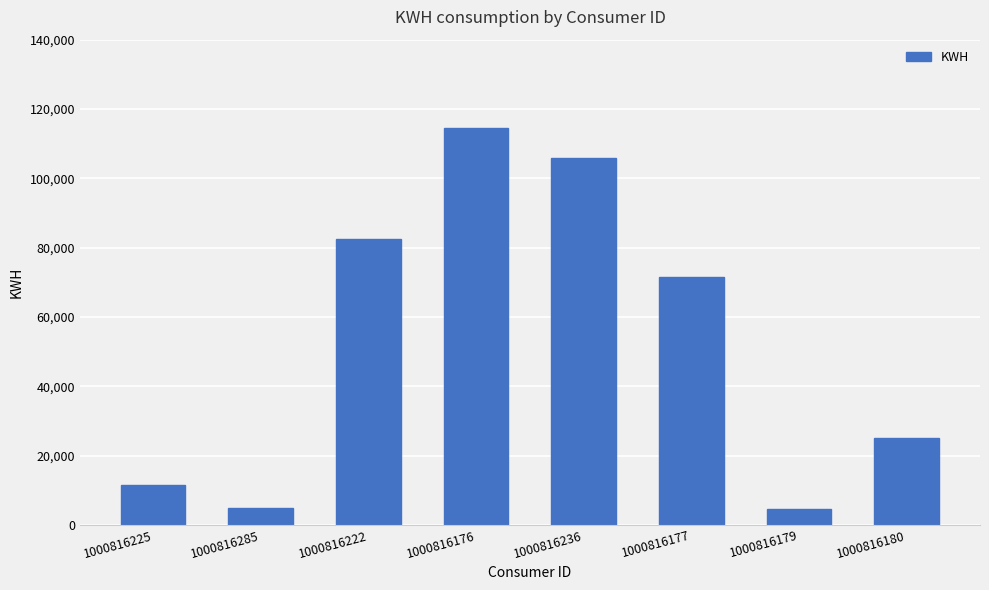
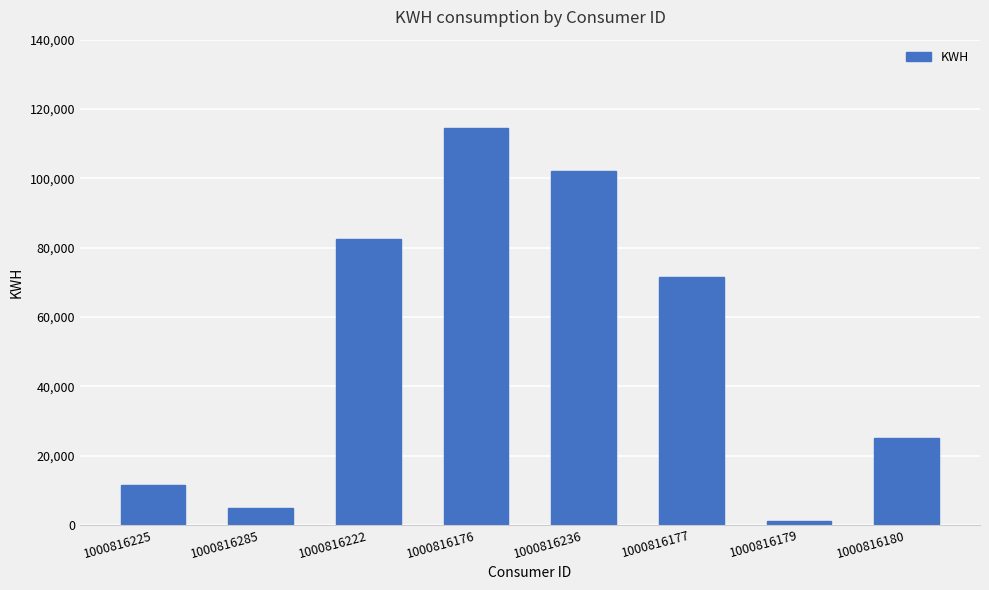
1000816236: 106,000 -> 102,000
1000816179: 5,000 -> 1,000
